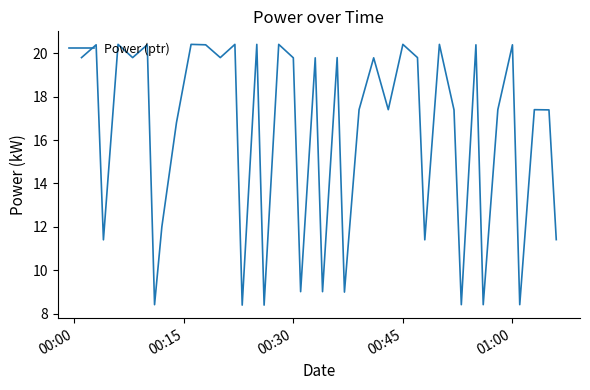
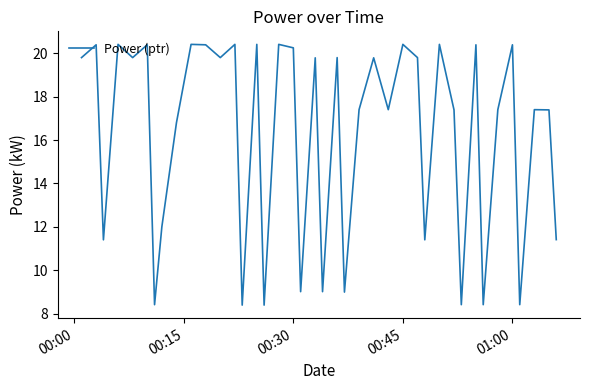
00:30: 19.8 -> 20.3
